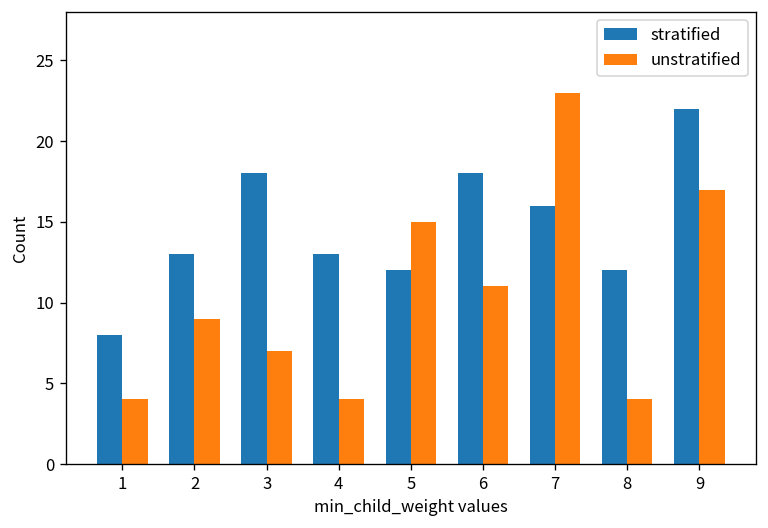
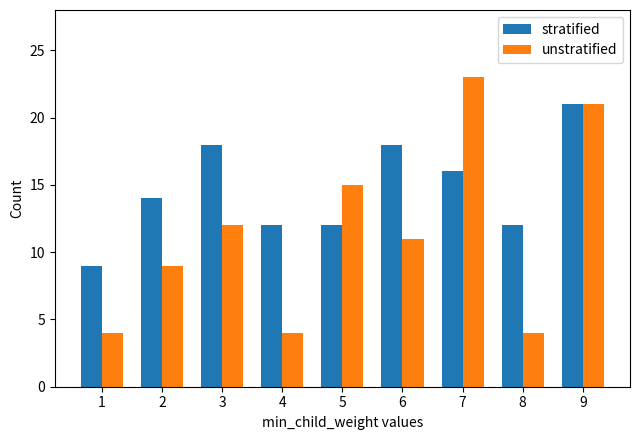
stratified, 1: 8 -> 9
stratified, 2: 13 -> 14
unstratified, 3: 7 -> 12
stratified, 4: 13 -> 12
stratified, 9: 22 -> 21
unstratified, 9: 17 -> 21
